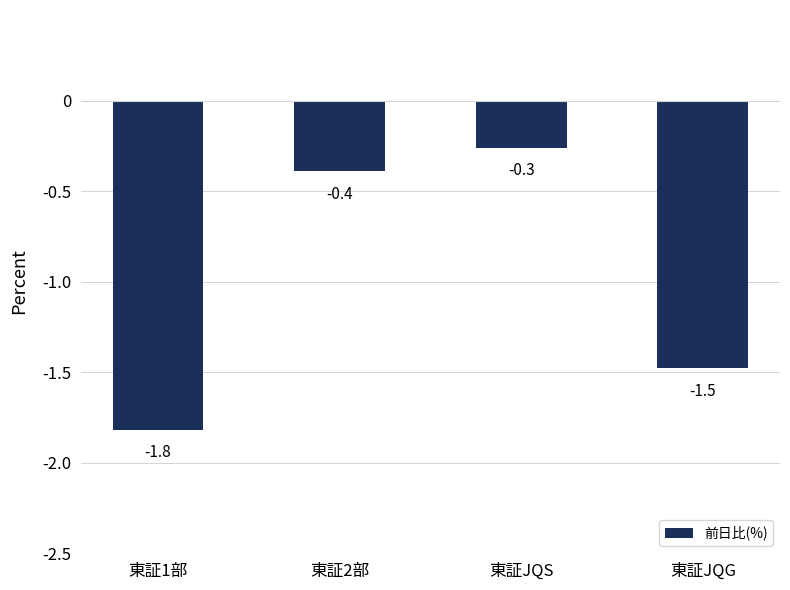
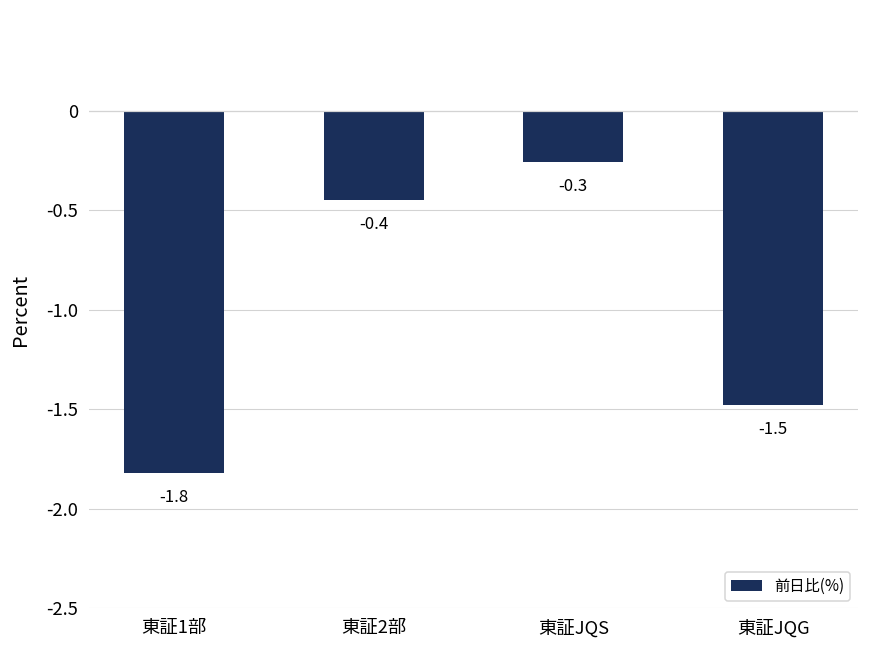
東証2部: -0.39 -> -0.45
